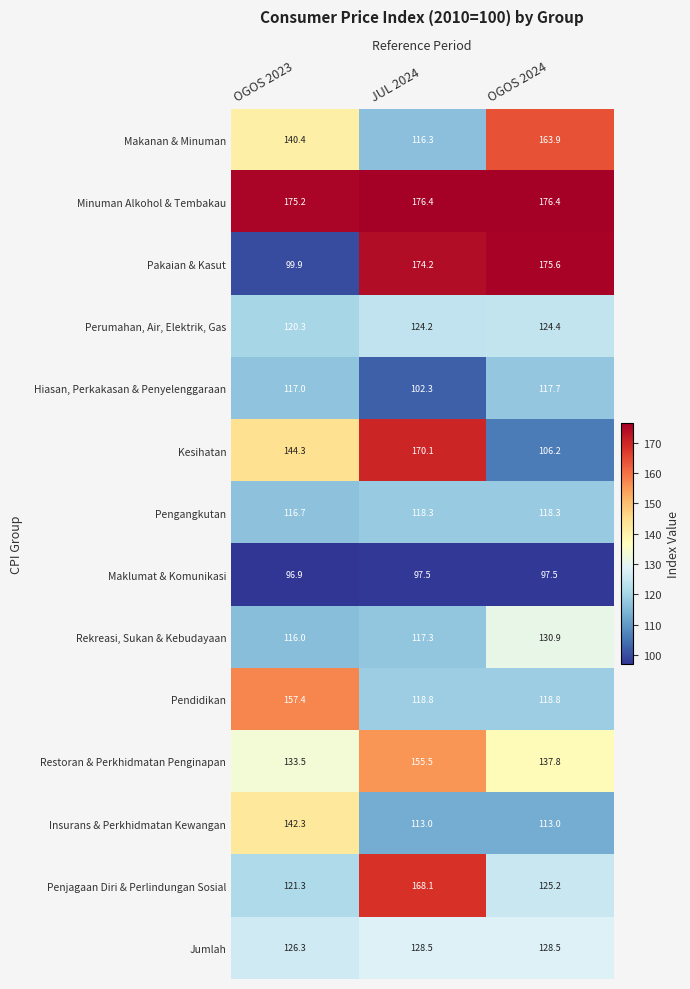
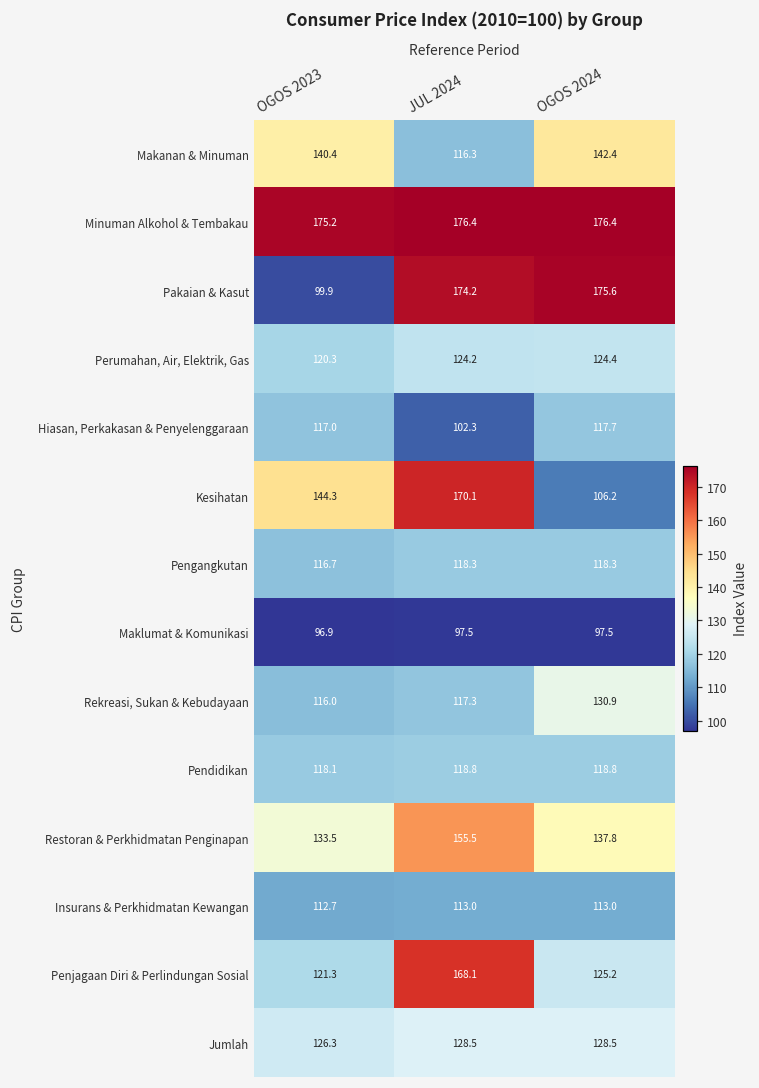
Makanan & Minuman, OGOS 2024: 163.9 -> 142.4
Pendidikan, OGOS 2023: 157.4 -> 118.1
Insurans & Perkhidmatan Kewangan, OGOS 2023: 142.3 -> 112.7
